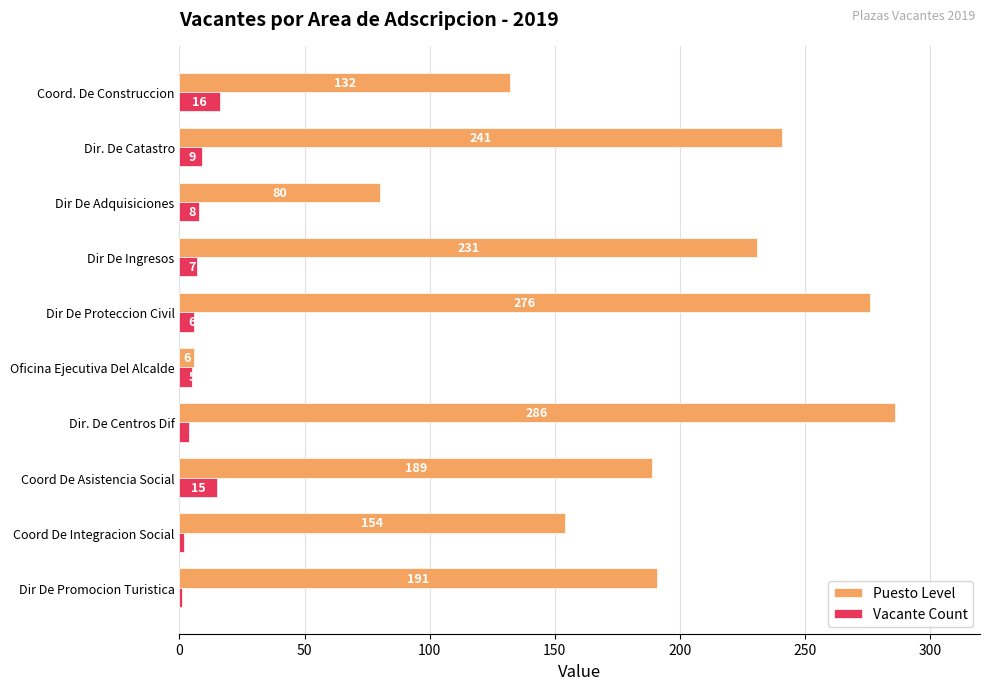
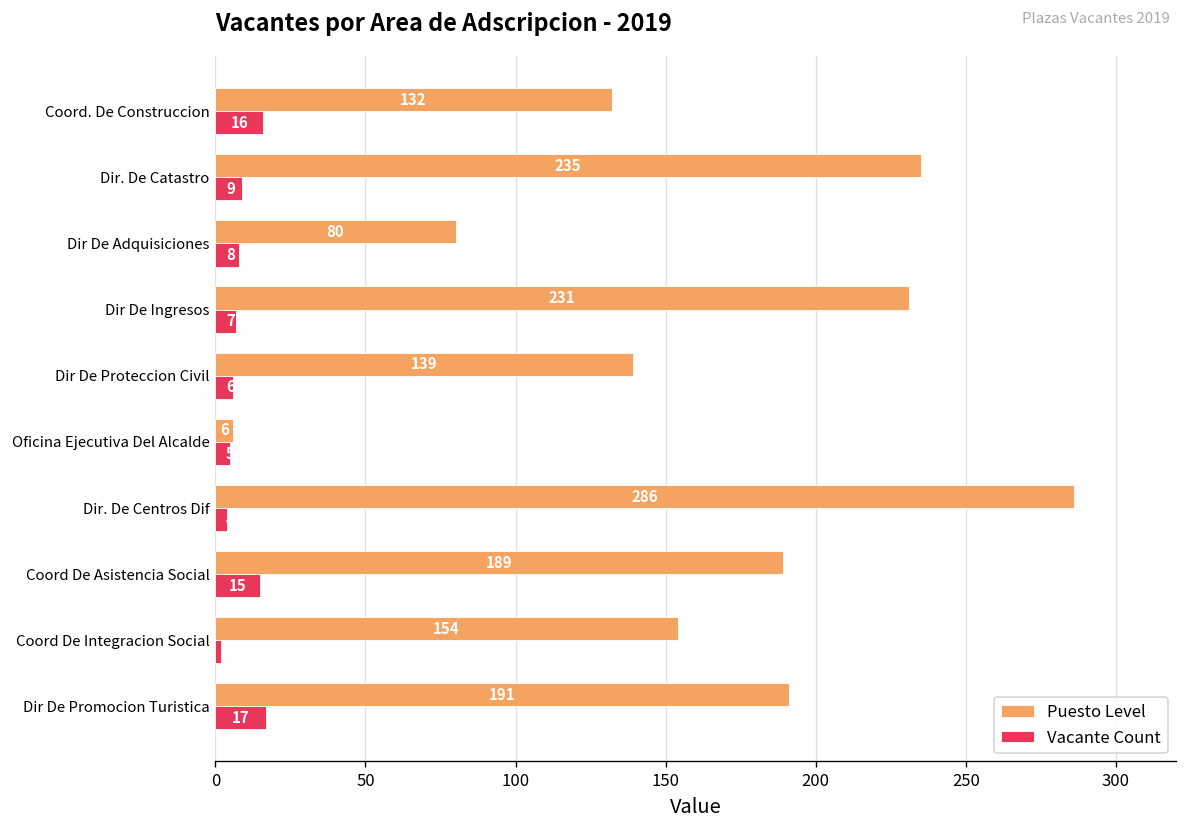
Puesto Level, Dir. De Catastro: 241 -> 235
Puesto Level, Dir De Proteccion Civil: 276 -> 139
Vacante Count, Dir De Promocion Turistica: 1 -> 17
